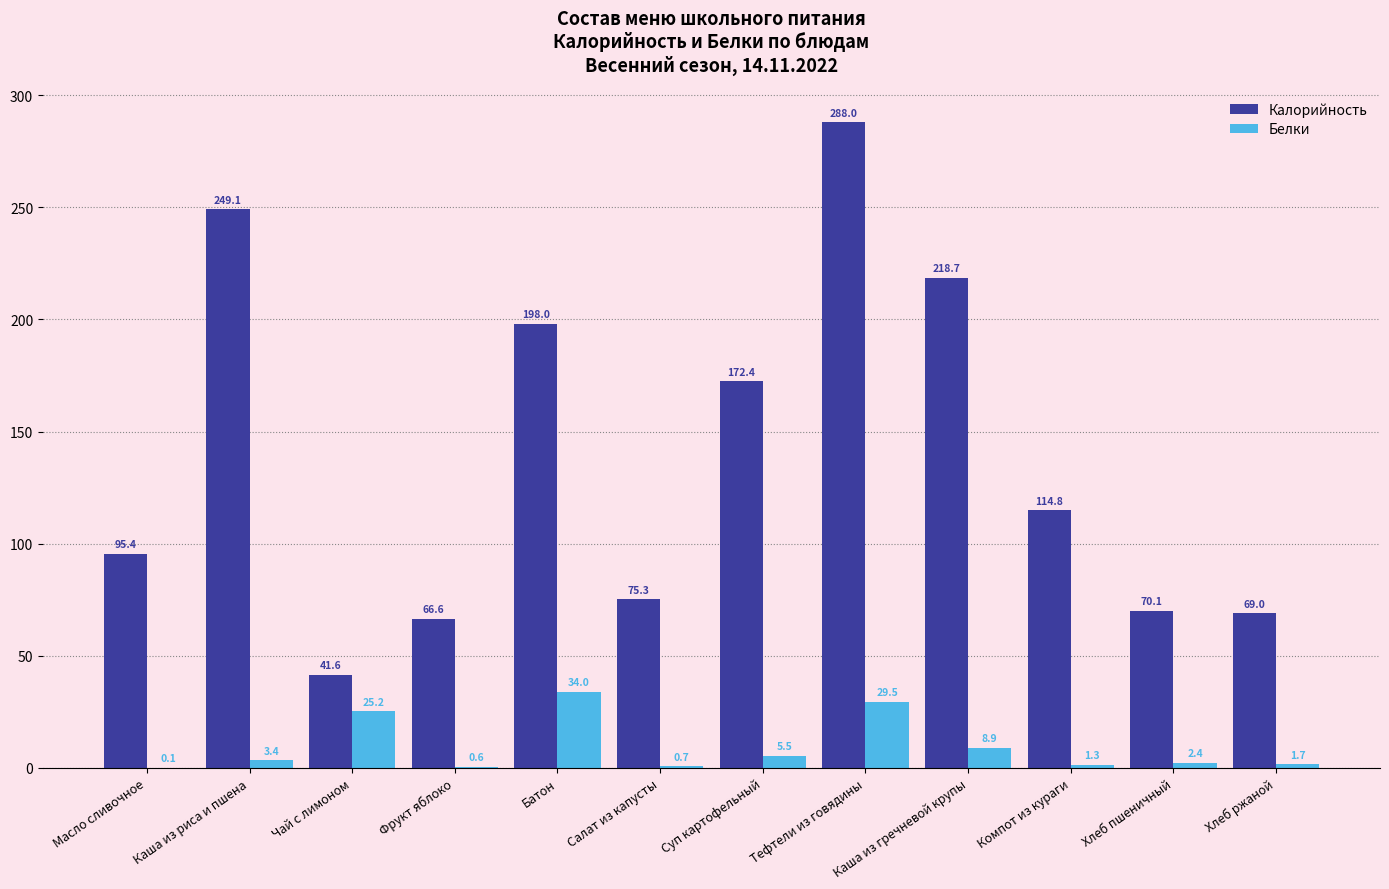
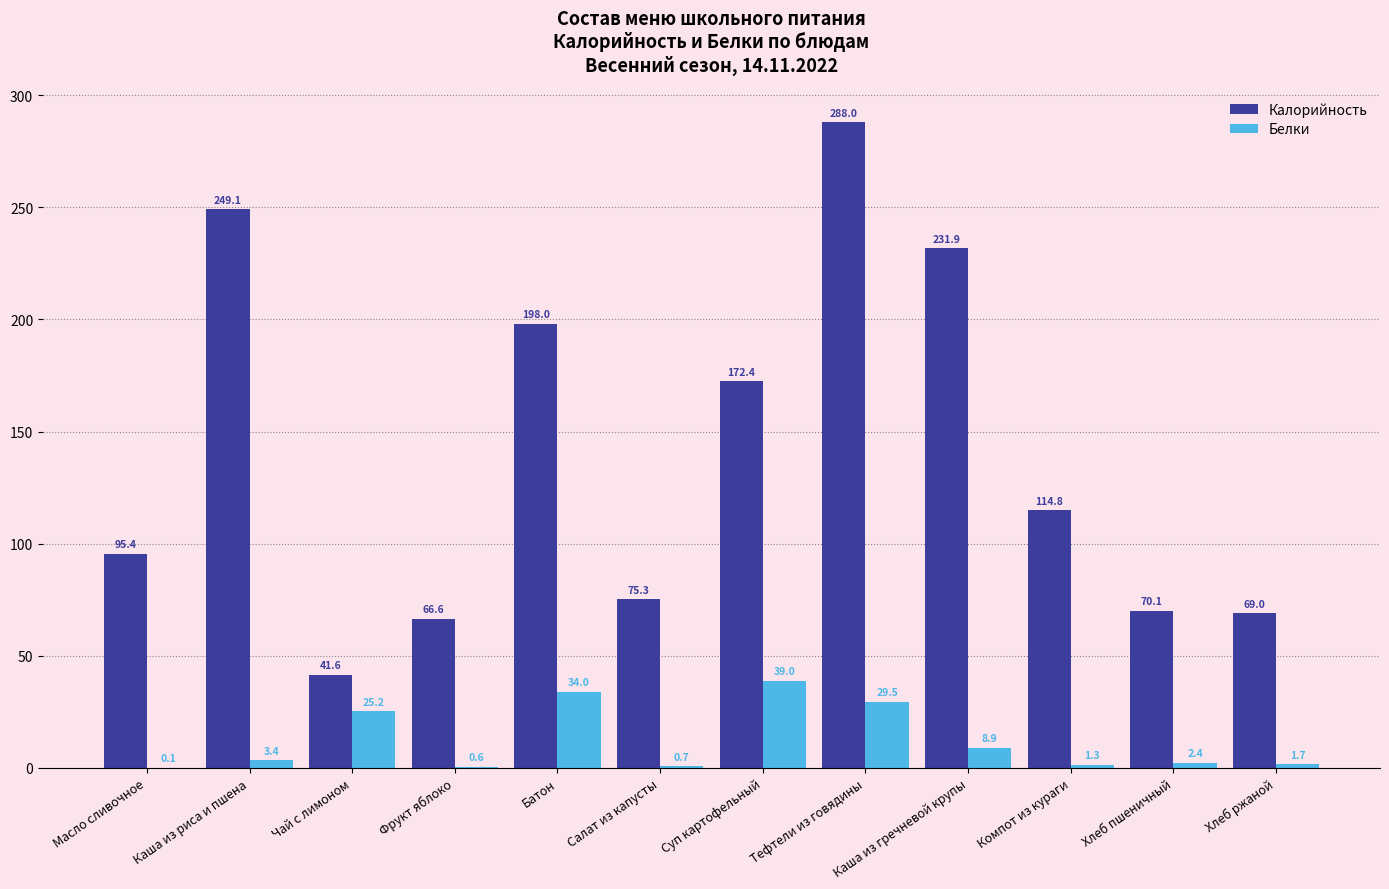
Белки, Суп картофельный: 5.5 -> 39.0
Калорийность, Каша из гречневой крупы: 218.7 -> 231.9
